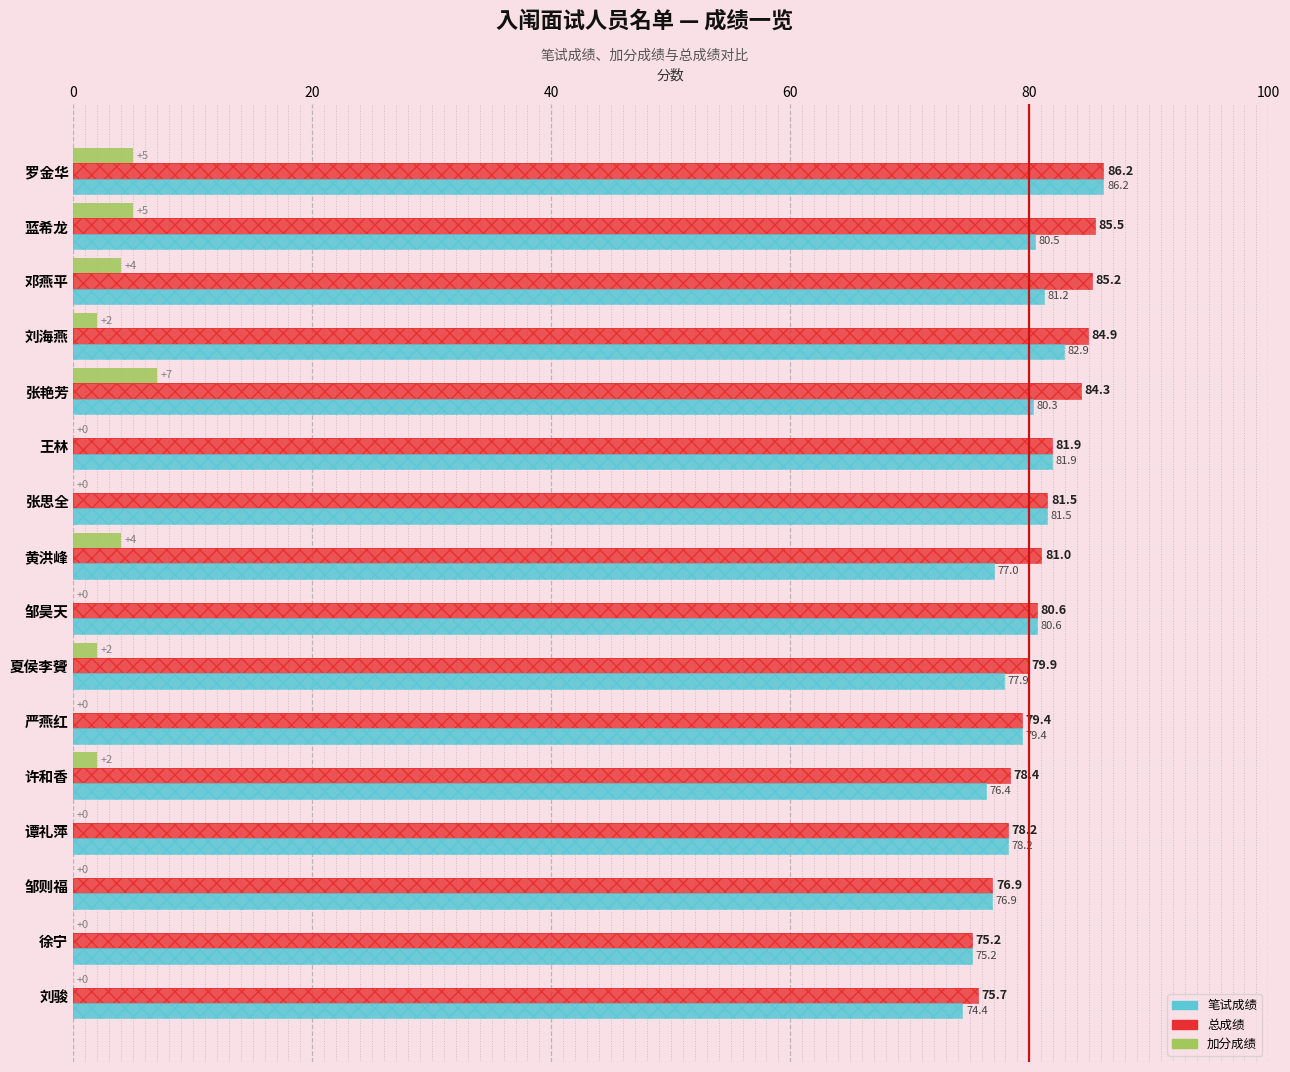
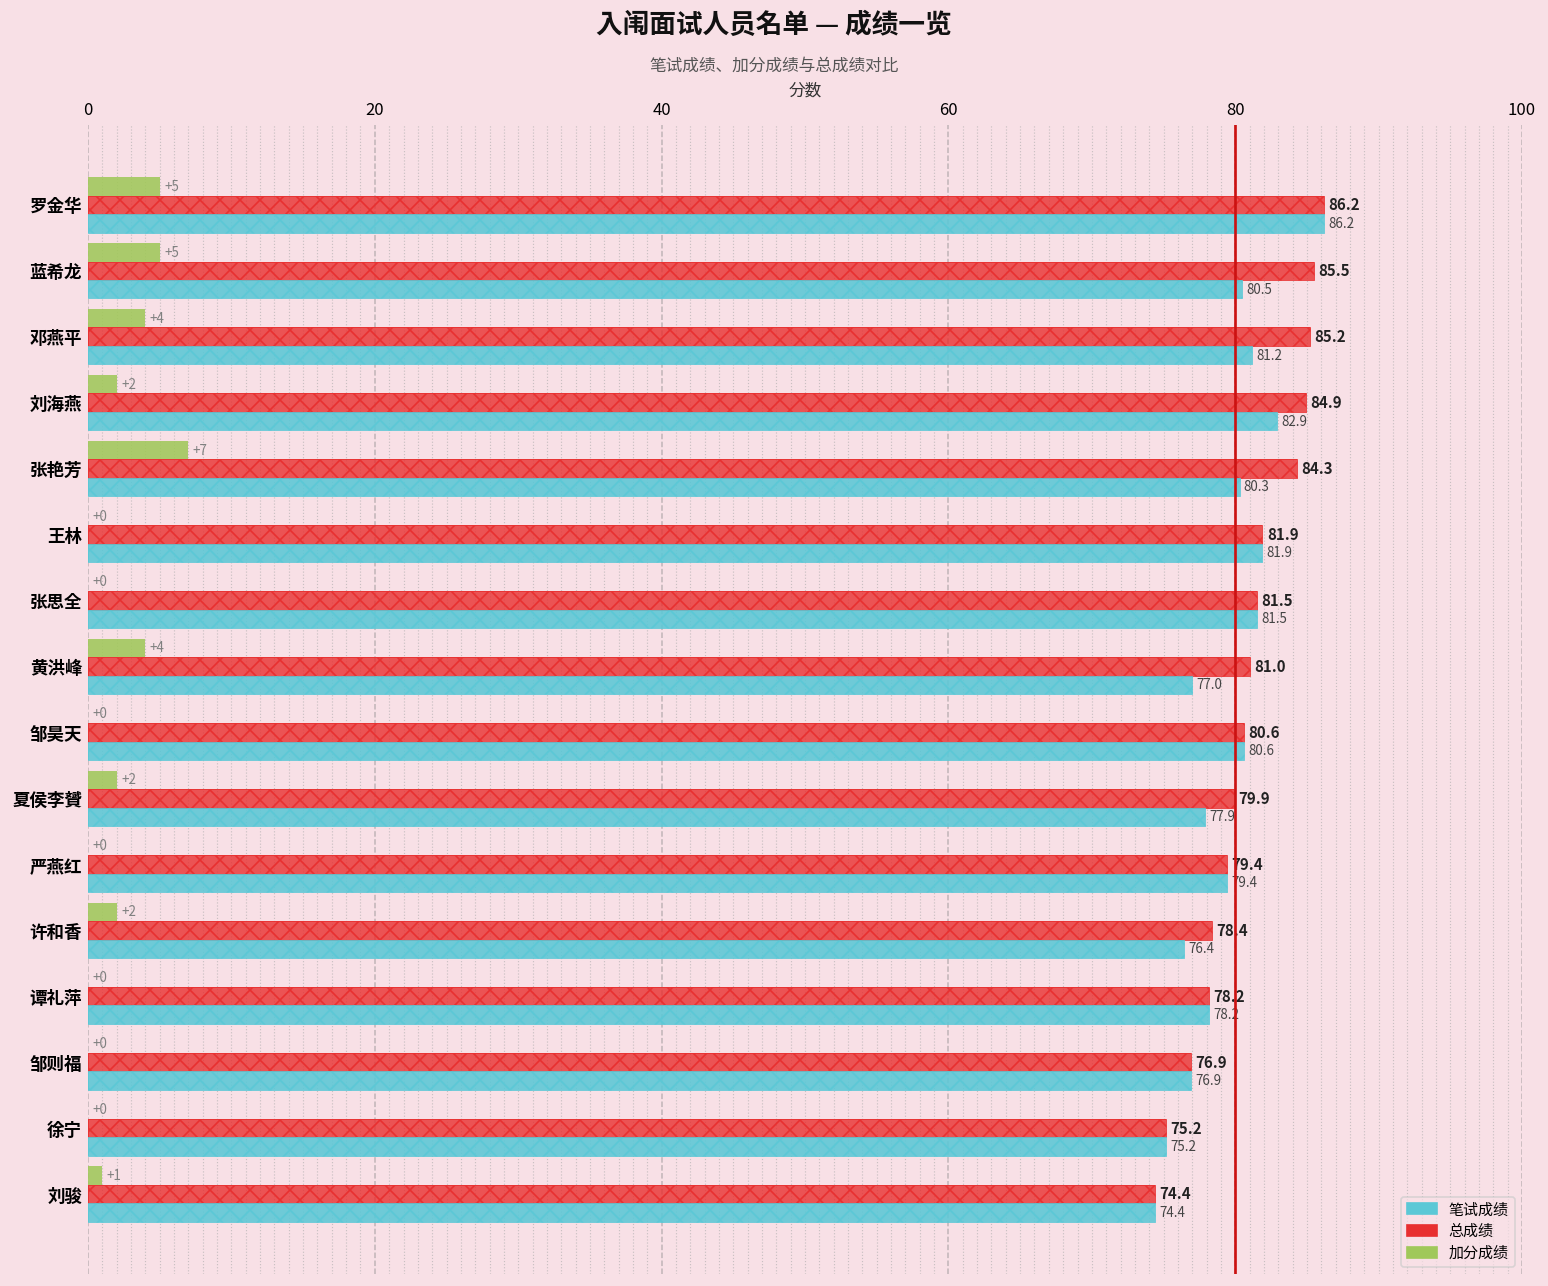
加分成绩, 刘骏: +0 -> +1
总成绩, 刘骏: 75.7 -> 74.4
